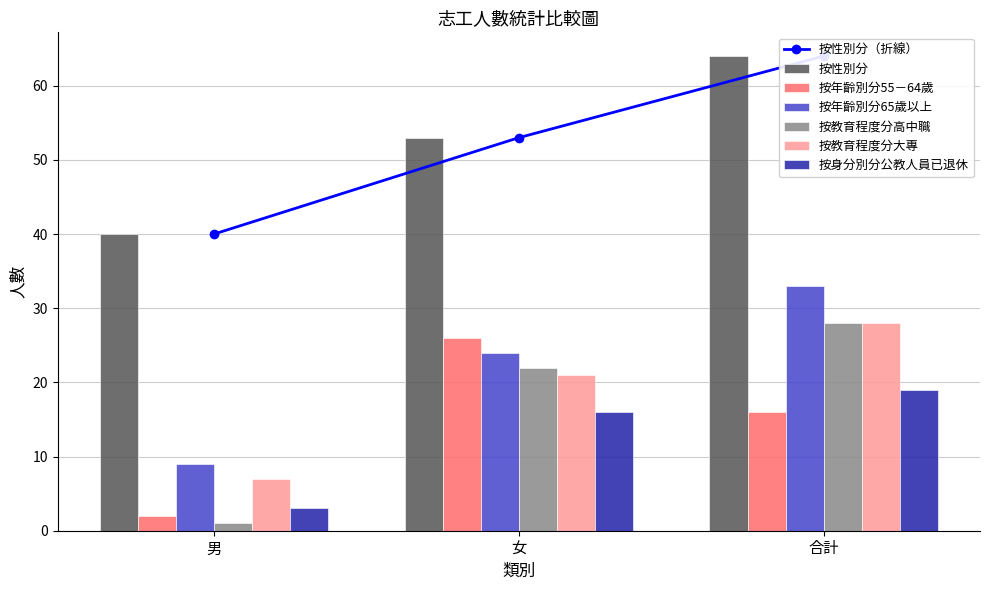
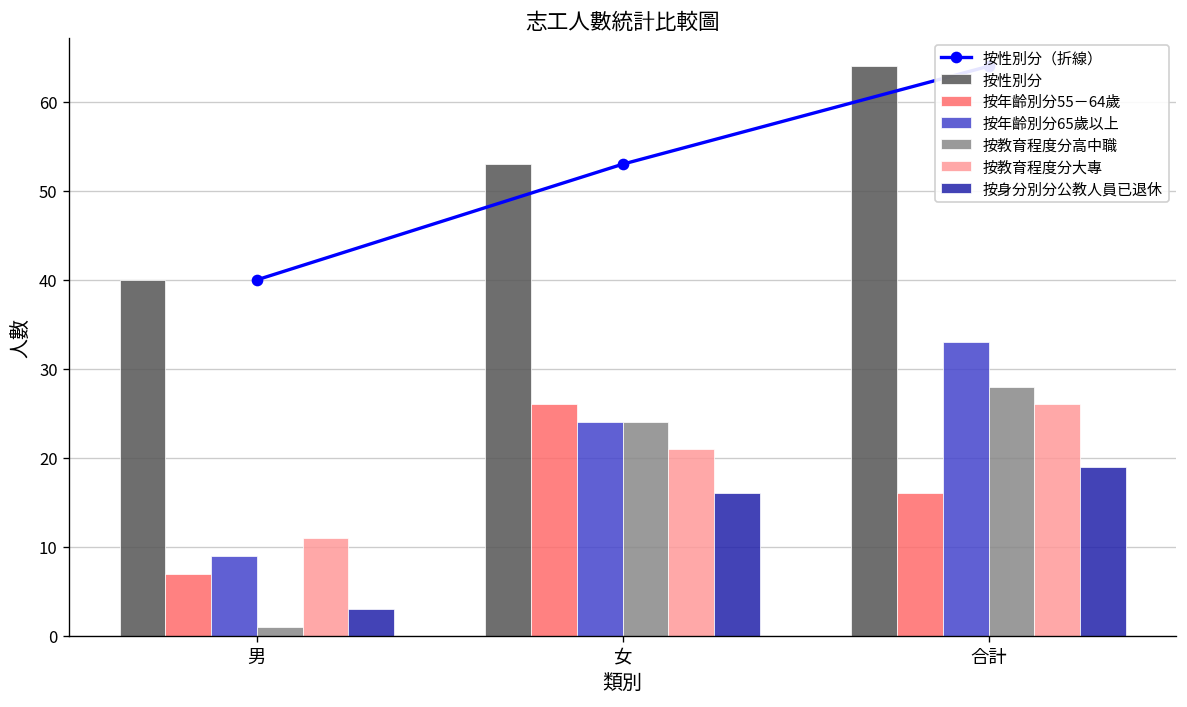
按年齡別分55－64歲, 男: 2 -> 7
按教育程度分大專, 男: 7 -> 11
按教育程度分高中職, 女: 22 -> 24
按教育程度分大專, 合計: 28 -> 26
